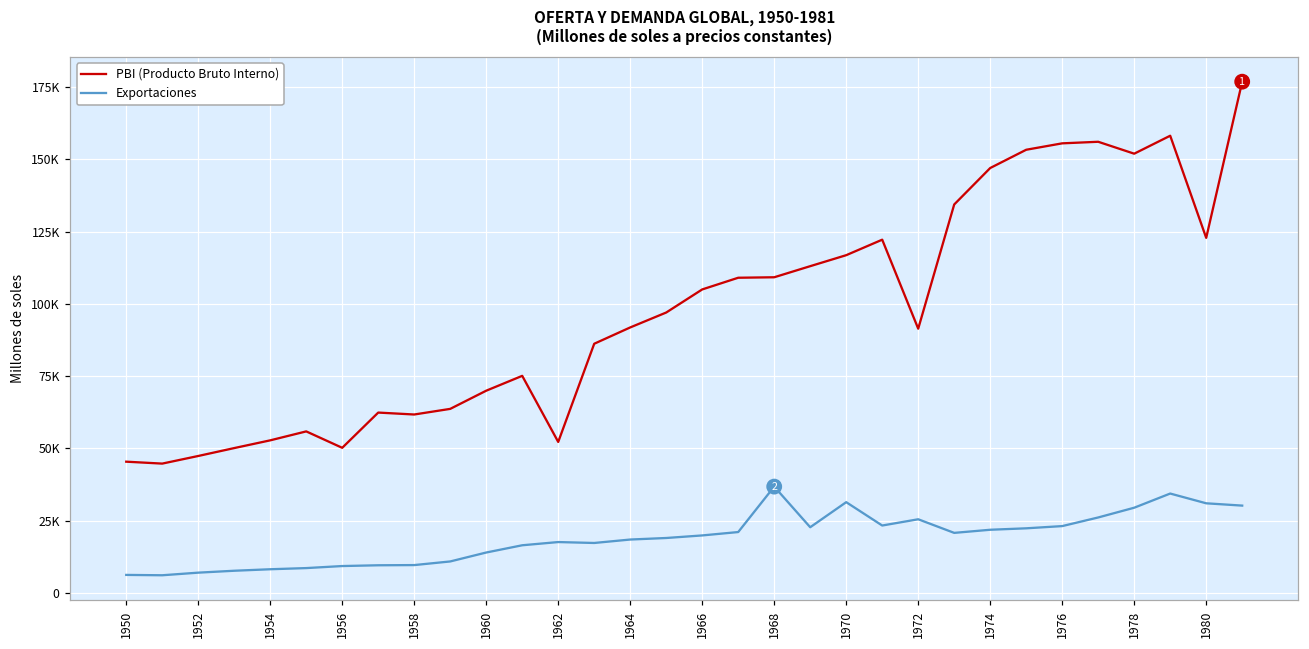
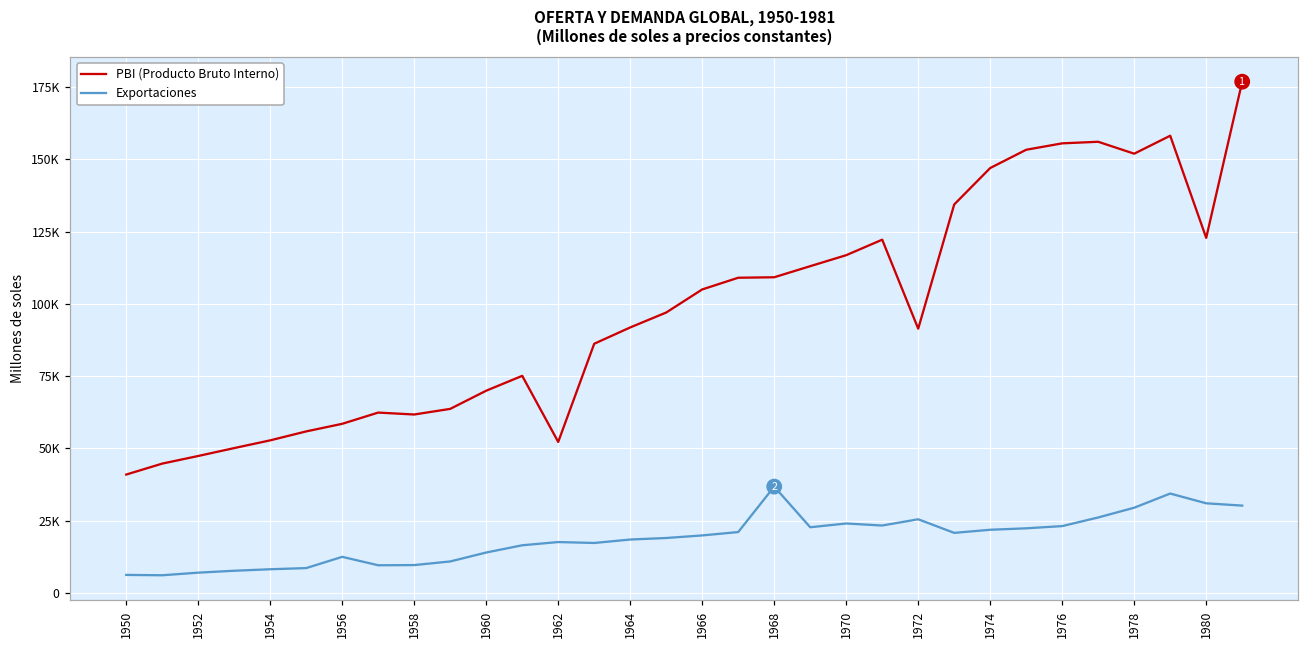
PBI (Producto Bruto Interno), 1950: 45000 -> 41000
PBI (Producto Bruto Interno), 1956: 50000 -> 58000
Exportaciones, 1956: 9000 -> 12000
Exportaciones, 1970: 31000 -> 24000
